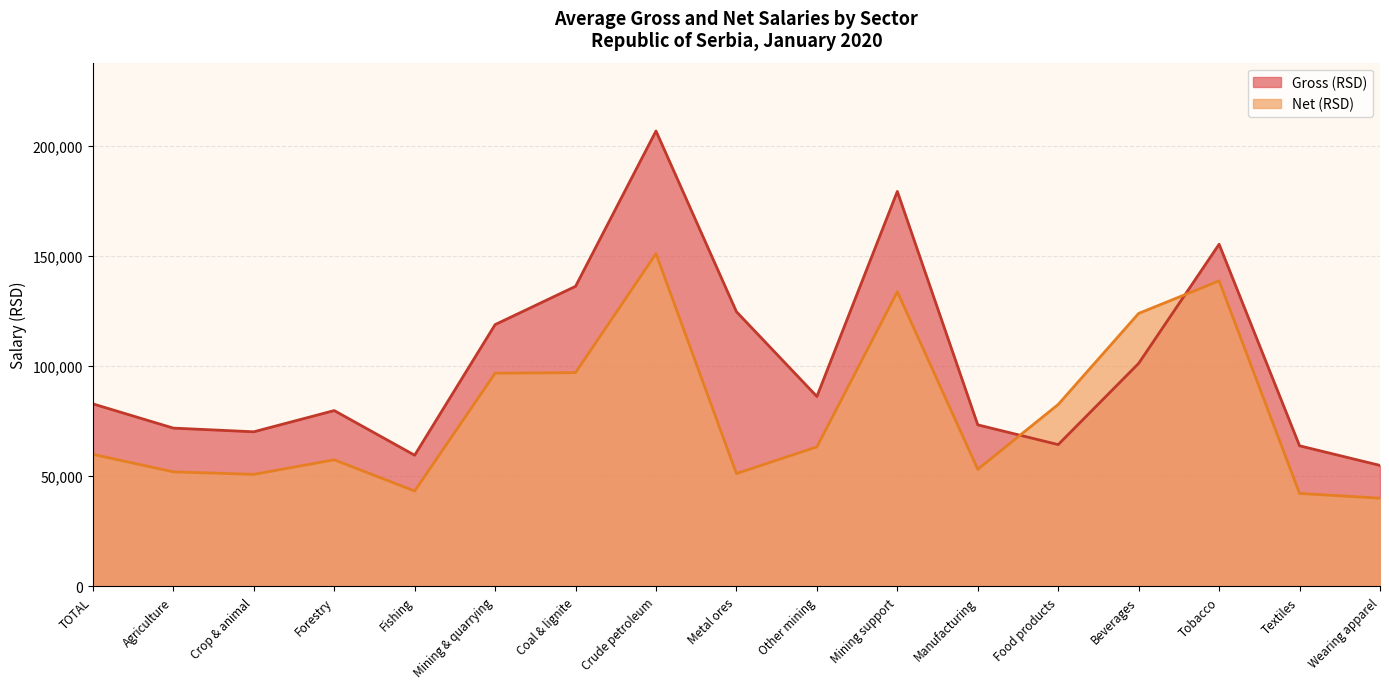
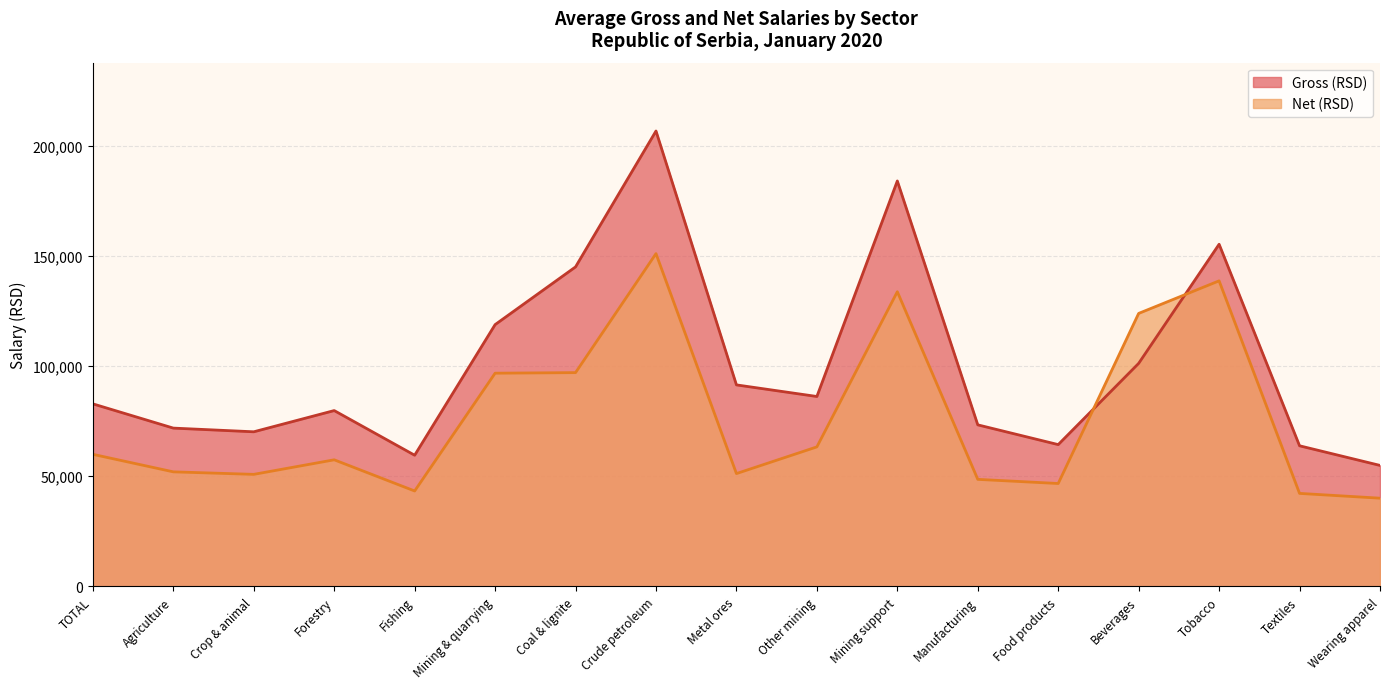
Gross (RSD), Coal & lignite: 136,000 -> 145,000
Gross (RSD), Metal ores: 125,000 -> 91,000
Gross (RSD), Mining support: 179,000 -> 184,000
Net (RSD), Manufacturing: 53,000 -> 49,000
Net (RSD), Food products: 83,000 -> 47,000
